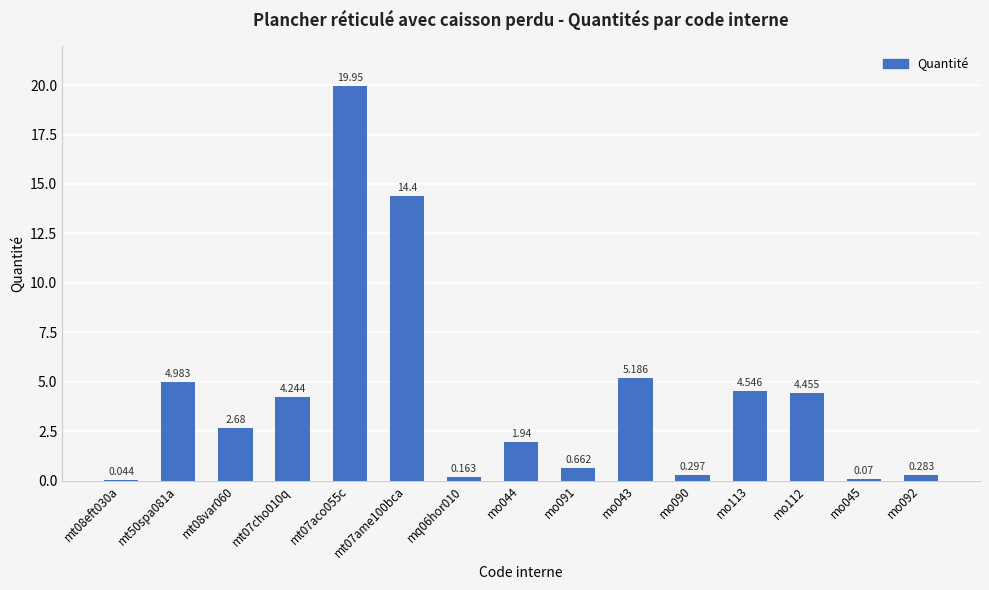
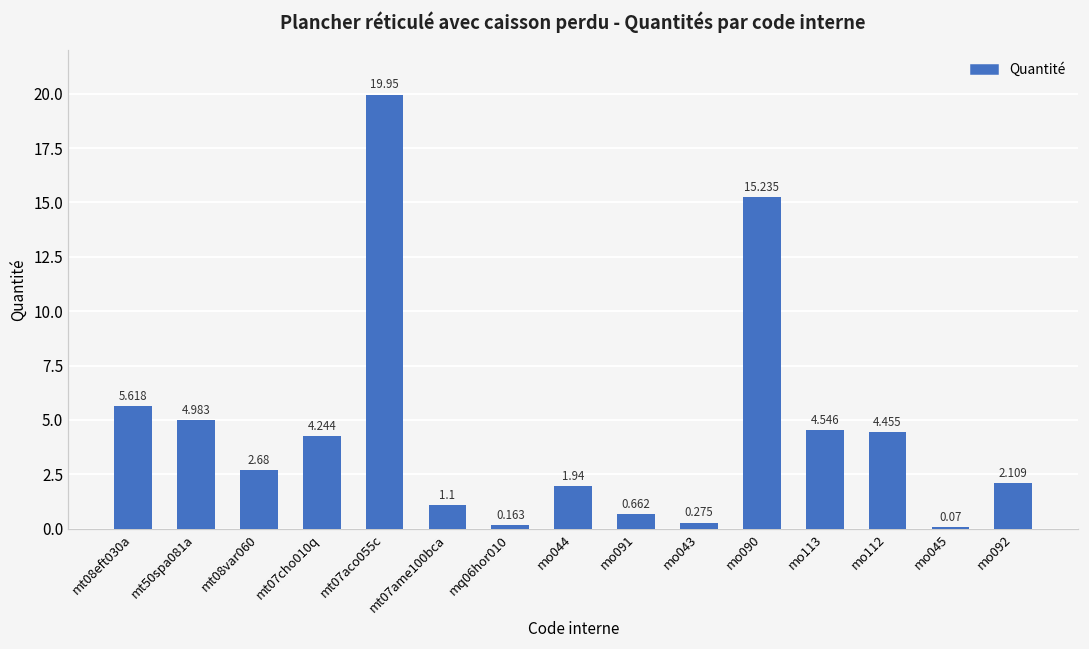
mt08eft030a: 0.044 -> 5.618
mt07ame100bca: 14.4 -> 1.1
mo043: 5.186 -> 0.275
mo090: 0.297 -> 15.235
mo092: 0.283 -> 2.109
